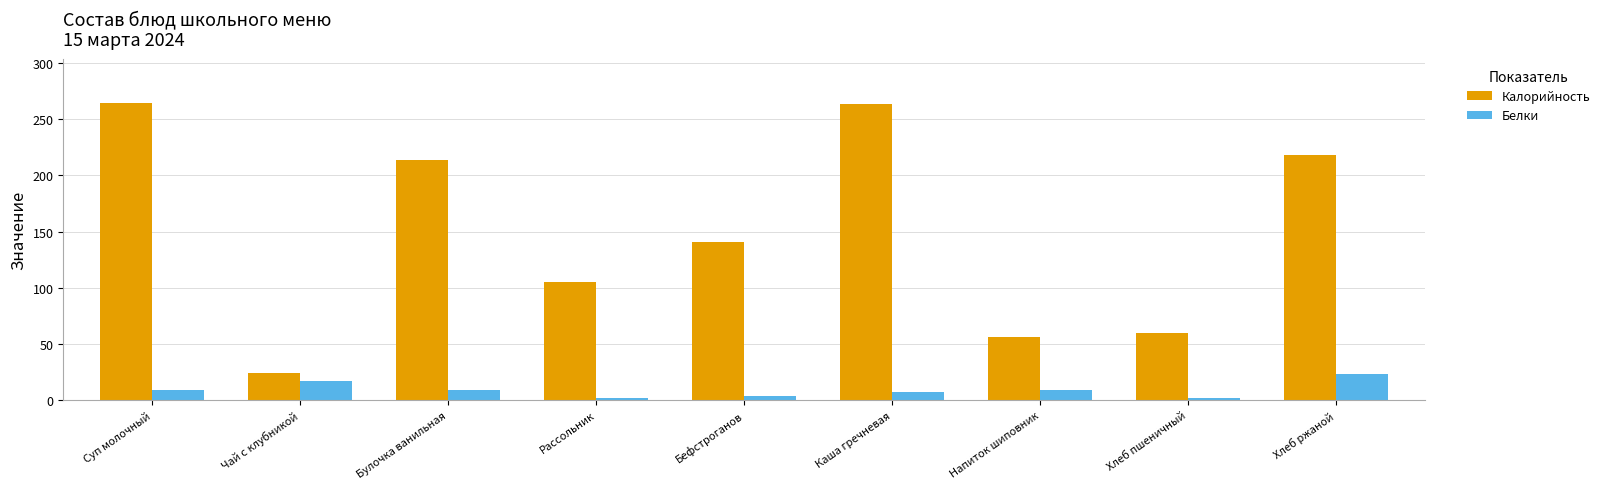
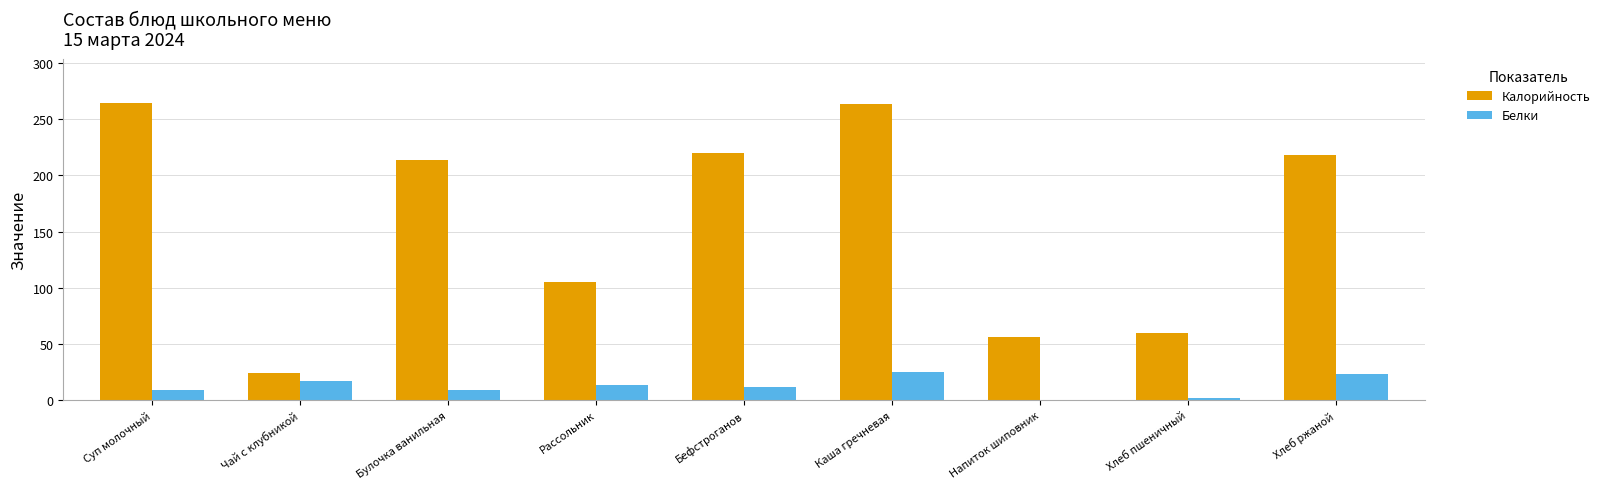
Белки, Рассольник: 2 -> 13
Калорийность, Бефстроганов: 140 -> 220
Белки, Бефстроганов: 4 -> 12
Белки, Каша гречневая: 8 -> 26
Белки, Напиток шиповник: 9 -> 0
